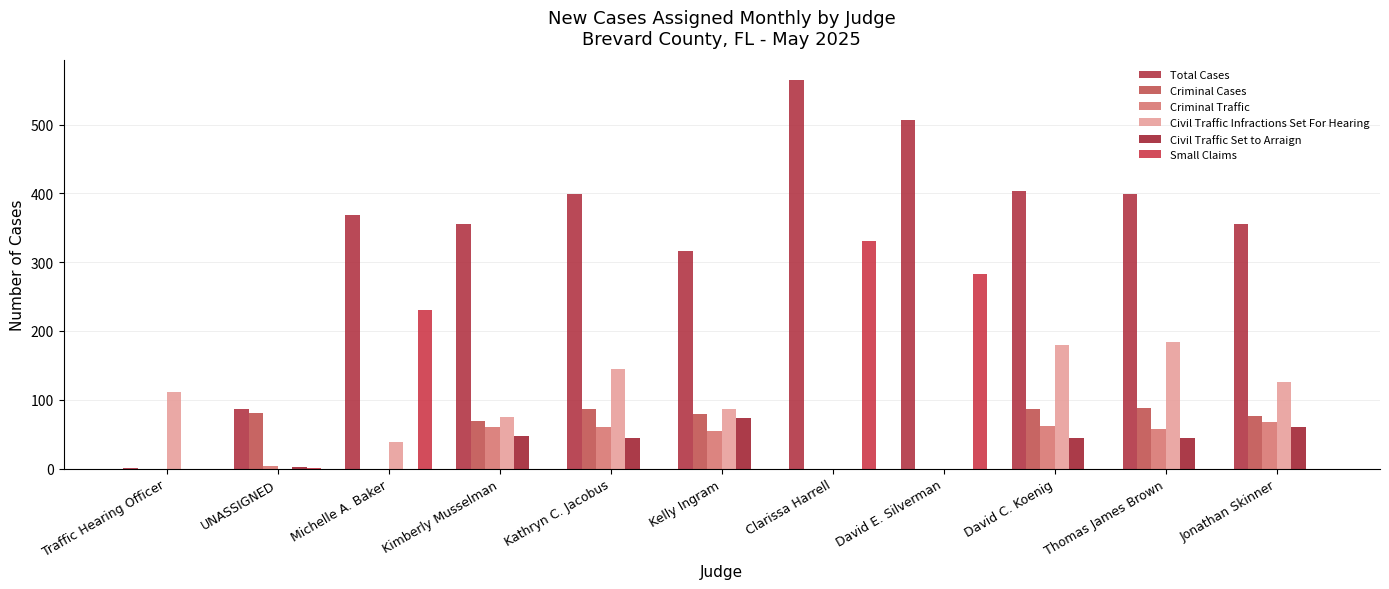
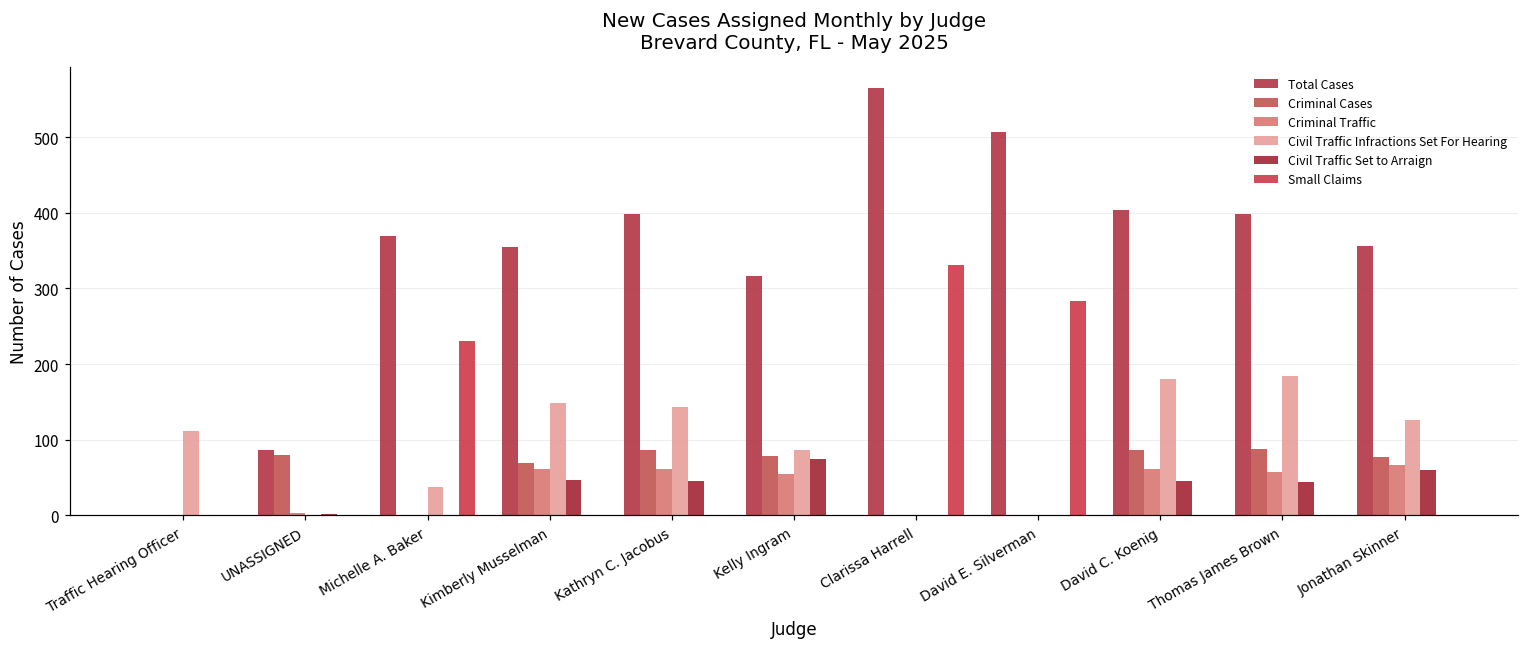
Civil Traffic Infractions Set For Hearing, Kimberly Musselman: 80 -> 150
